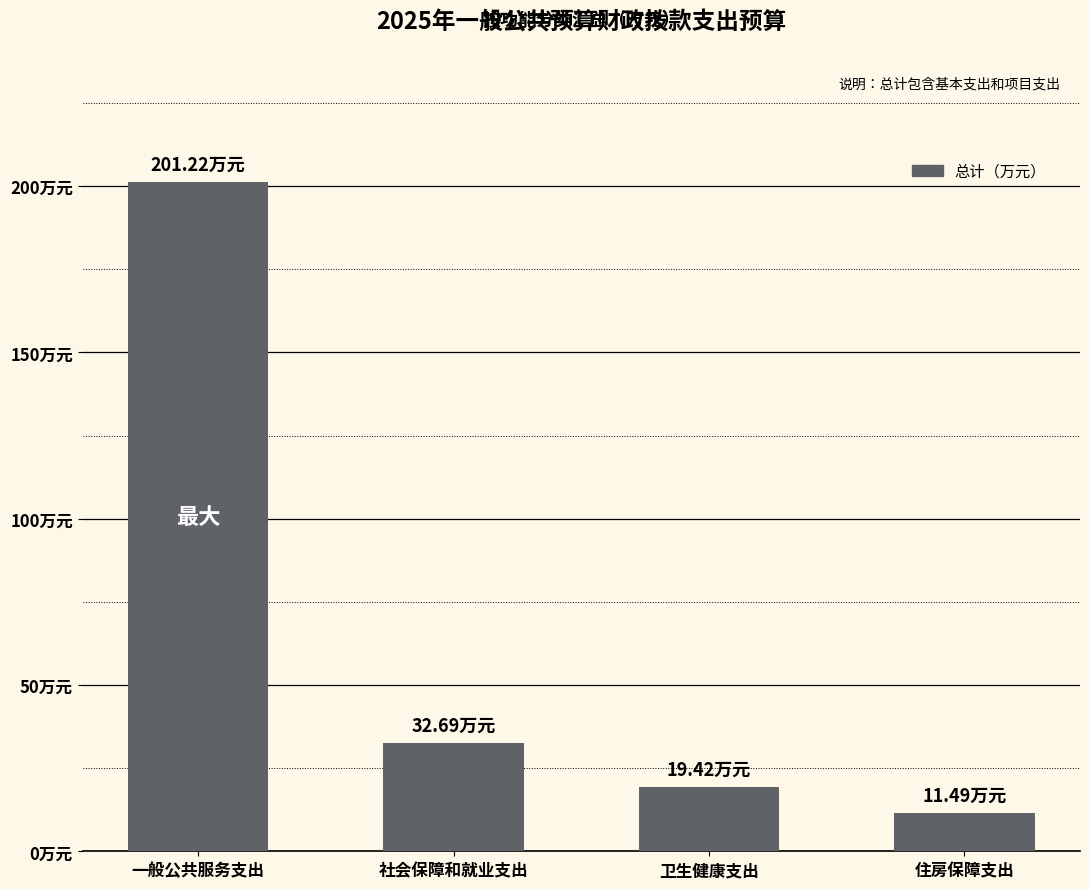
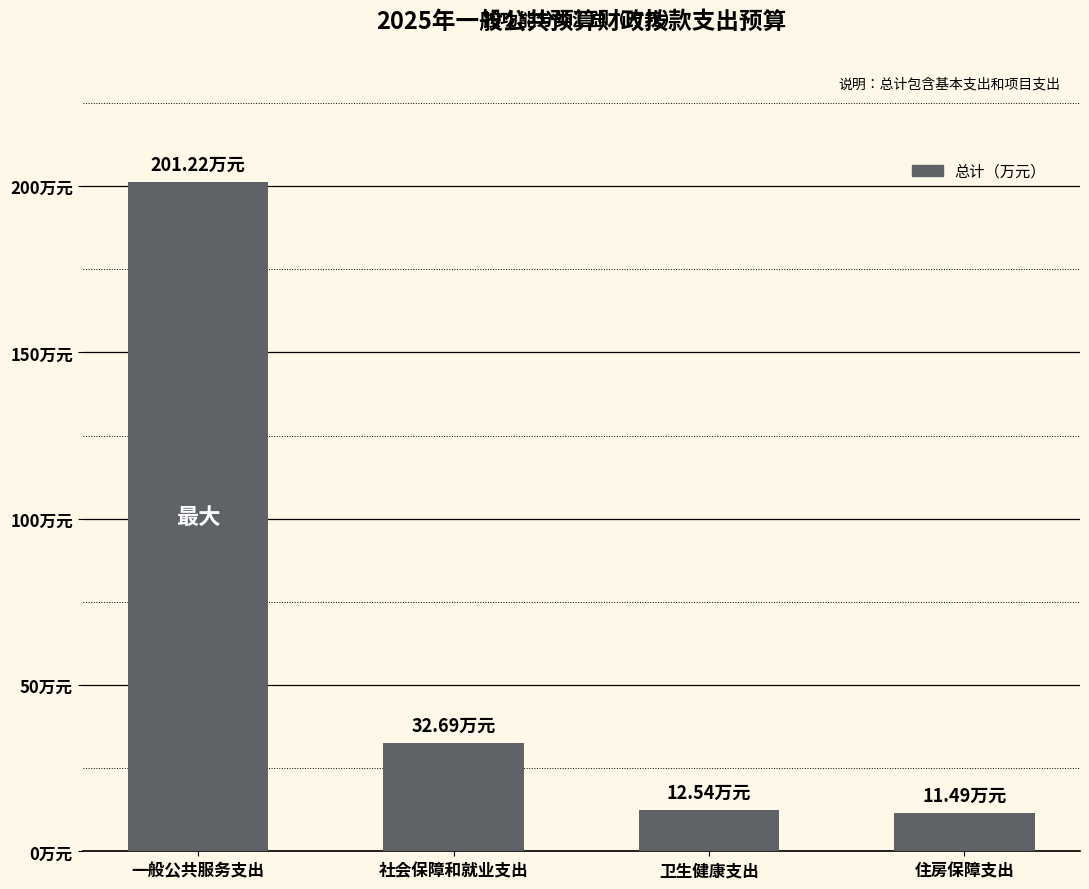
卫生健康支出: 19.42 -> 12.54
